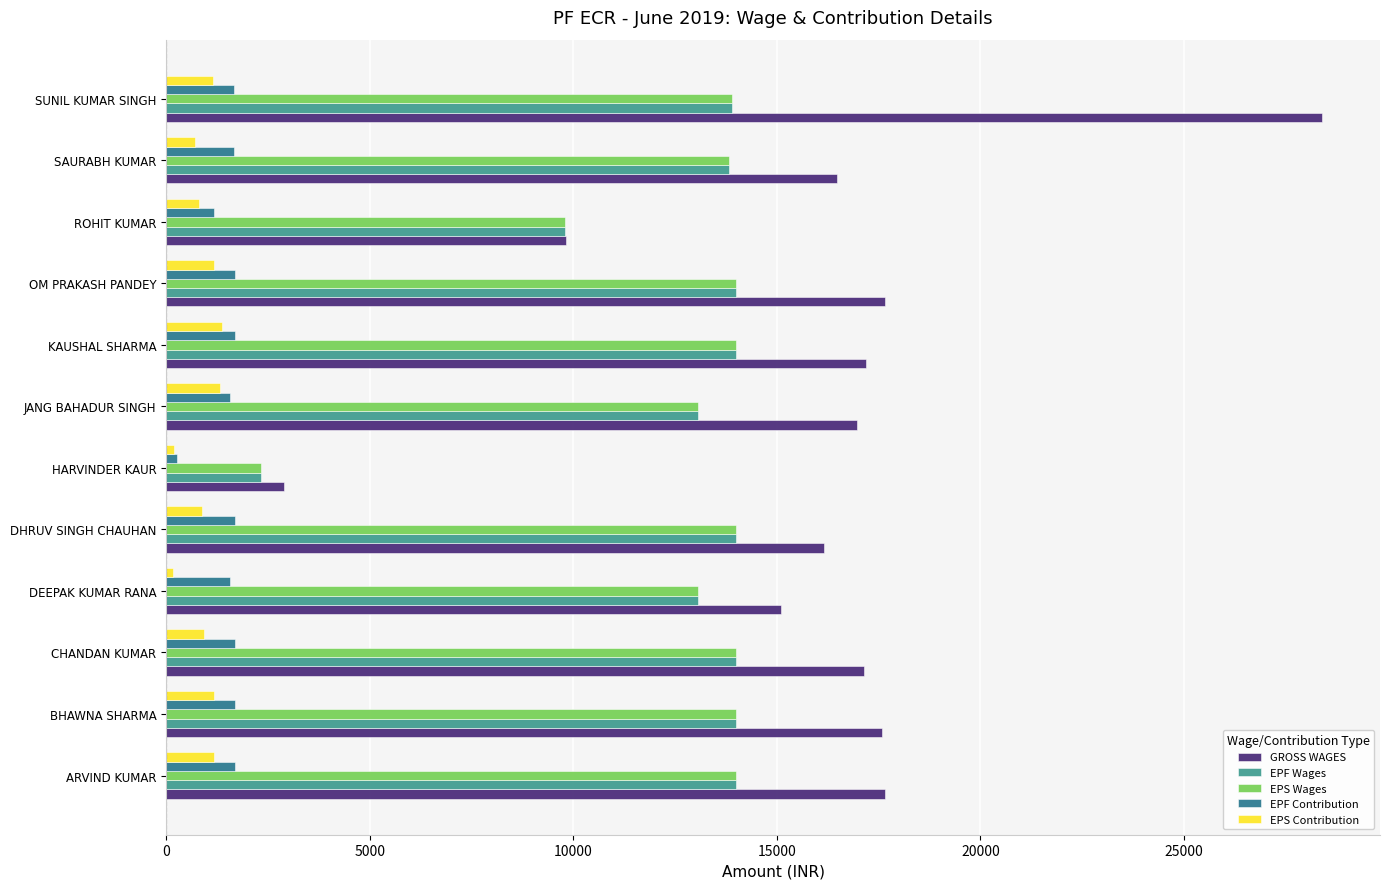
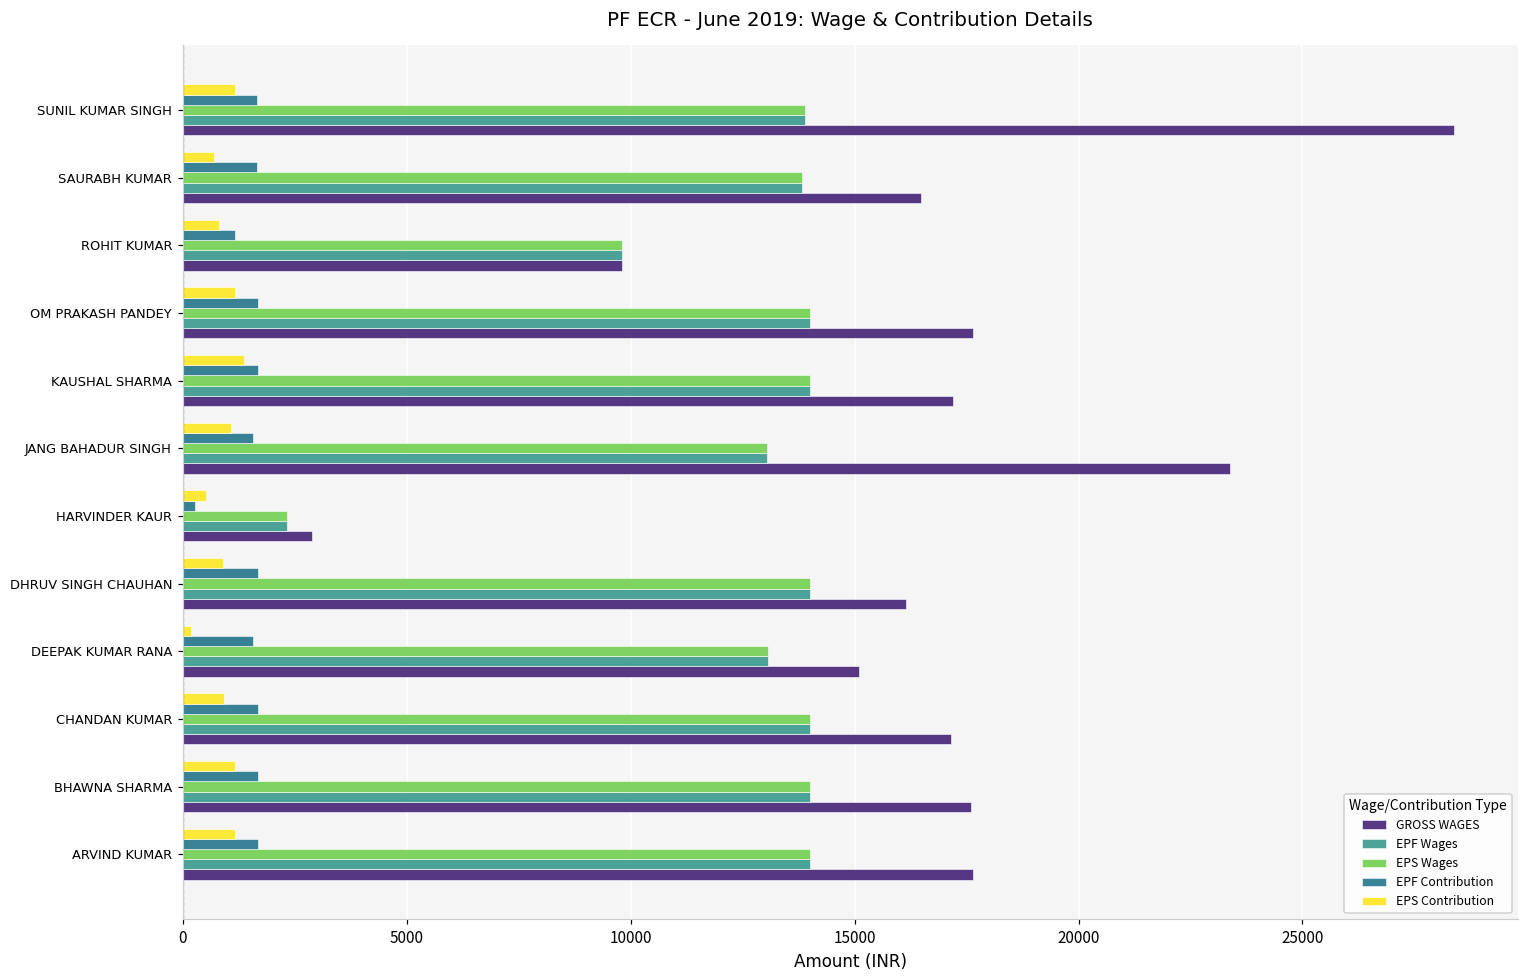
EPS Contribution, JANG BAHADUR SINGH: 1300 -> 1100
GROSS WAGES, JANG BAHADUR SINGH: 17000 -> 23400
EPS Contribution, HARVINDER KAUR: 200 -> 500
